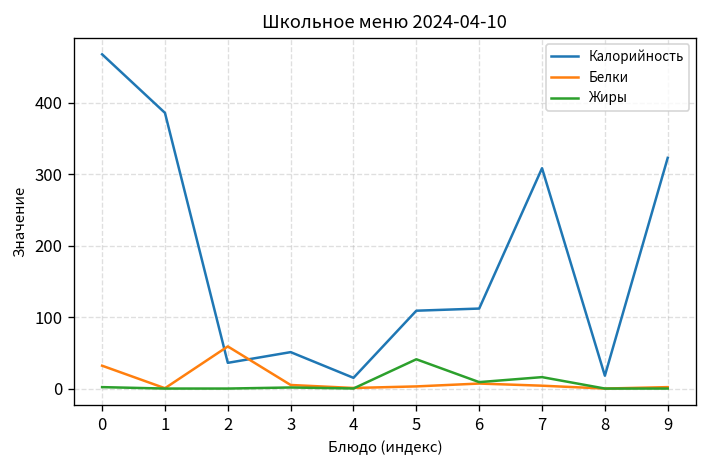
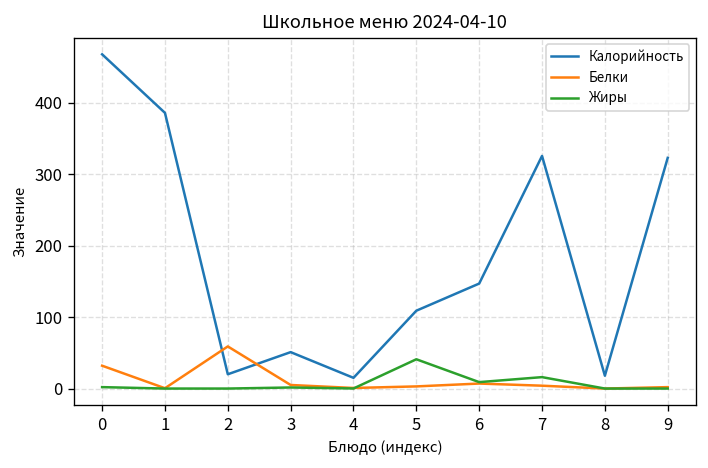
Калорийность, 2: 40 -> 20
Калорийность, 6: 110 -> 150
Калорийность, 7: 310 -> 330
